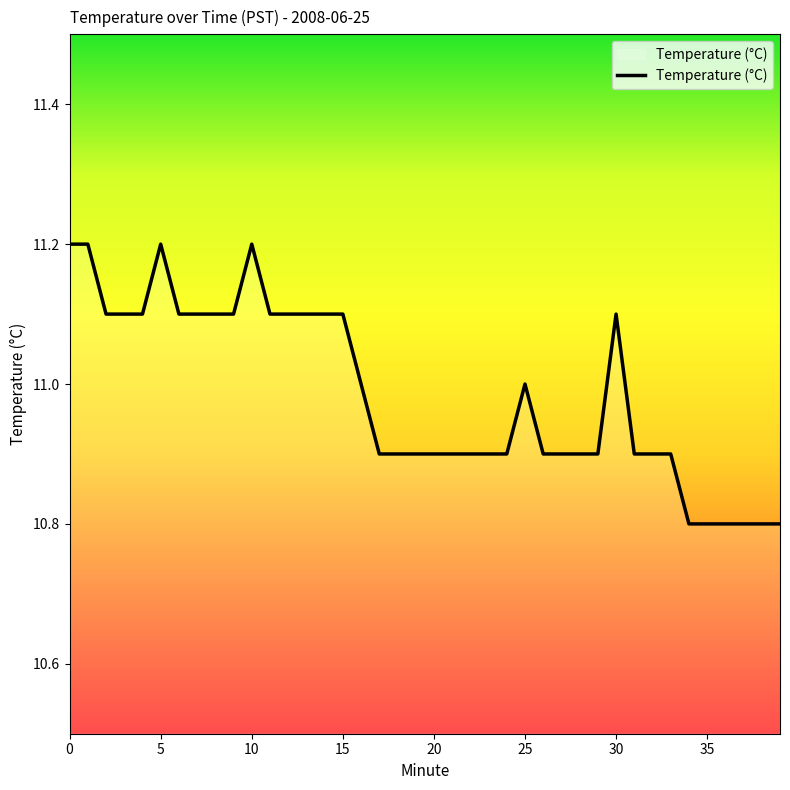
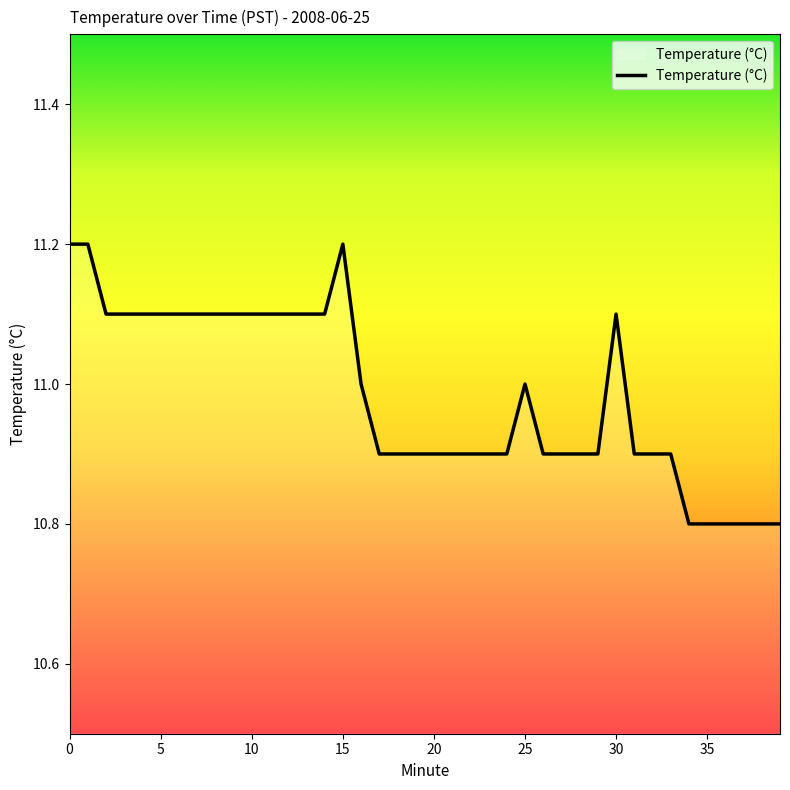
5: 11.2 -> 11.1
10: 11.2 -> 11.1
15: 11.1 -> 11.2
